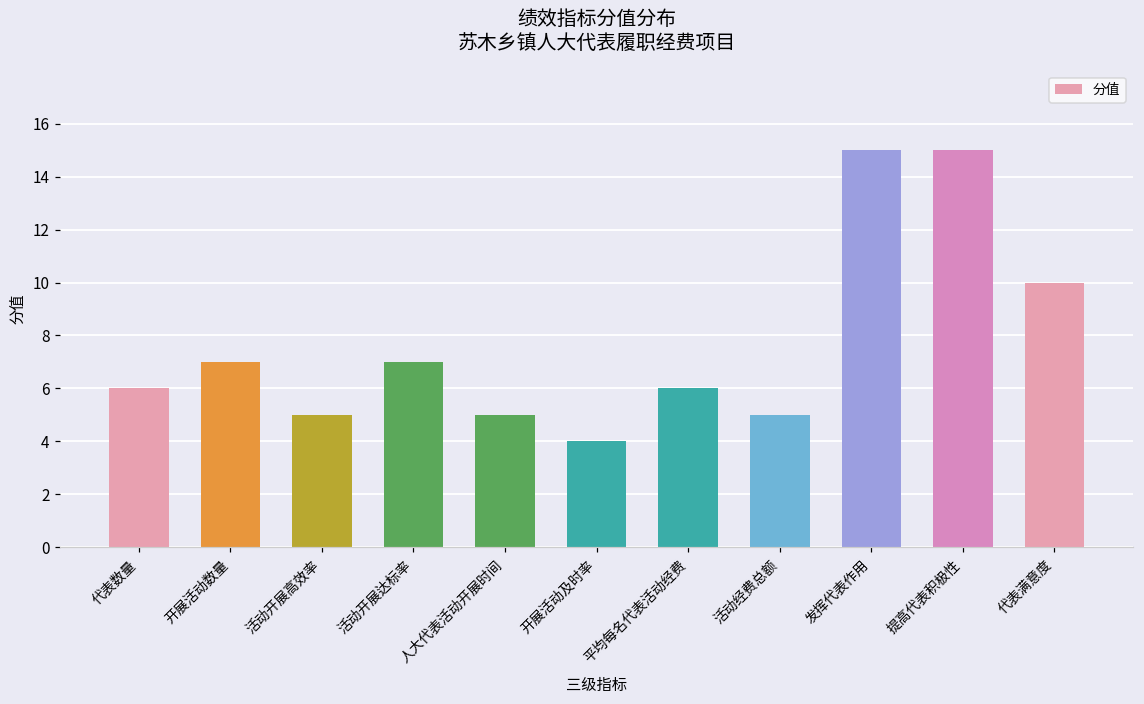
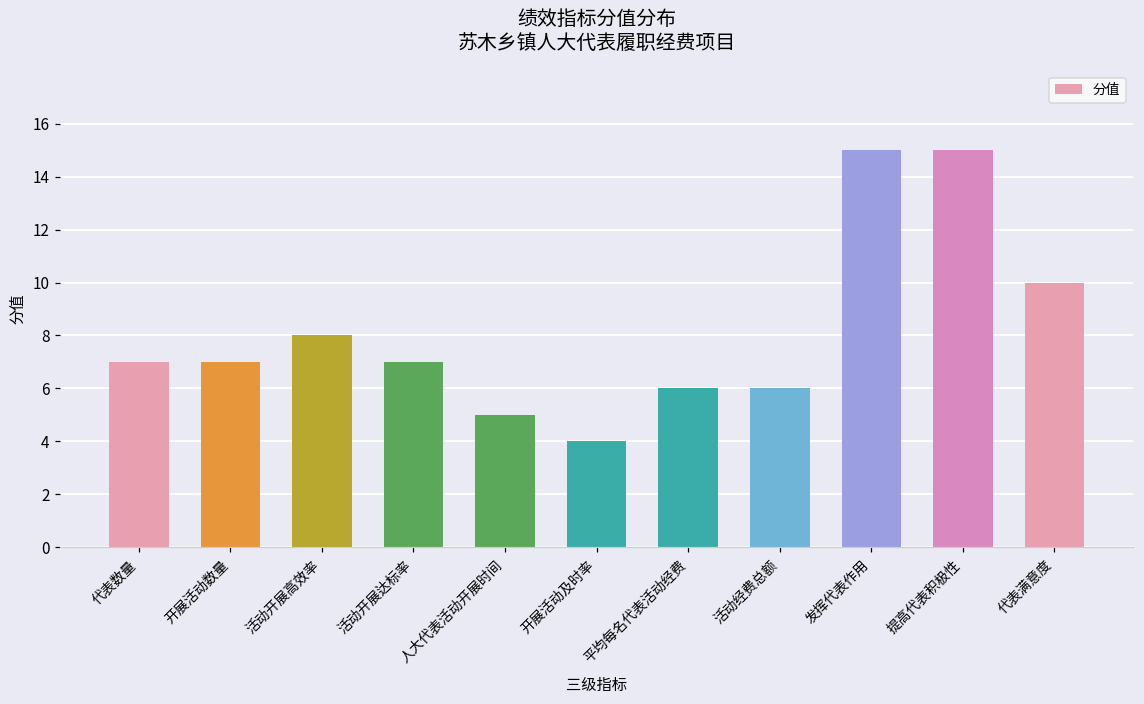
代表数量: 6 -> 7
活动开展高效率: 5 -> 8
活动经费总额: 5 -> 6
